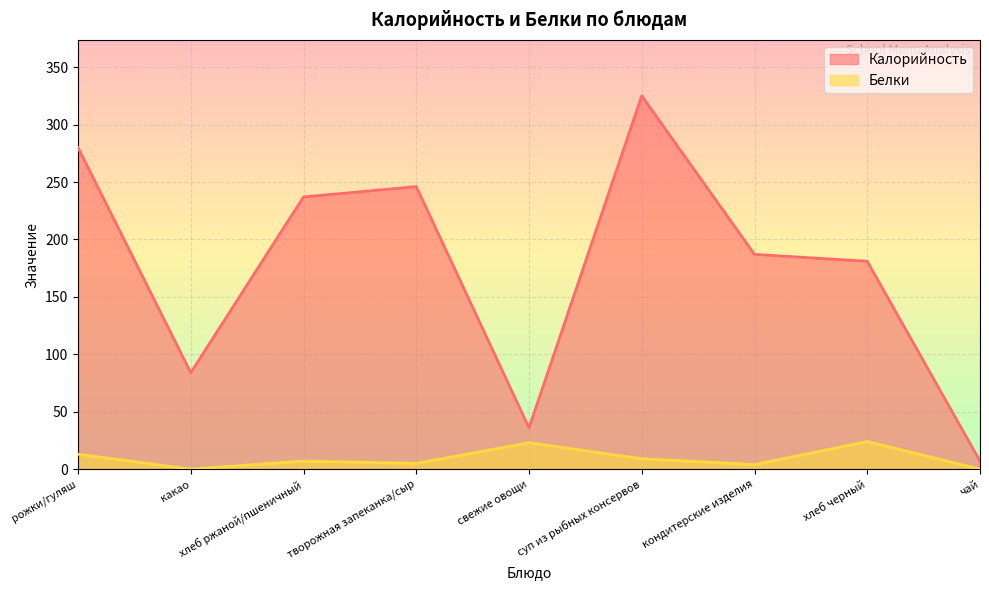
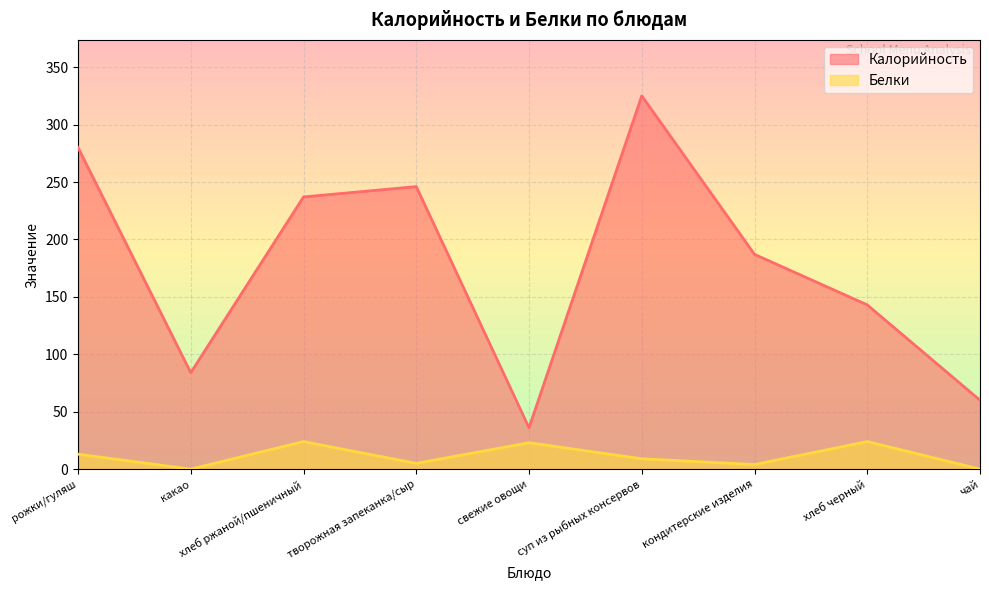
Белки, хлеб ржаной/пшеничный: 7 -> 24
Калорийность, хлеб черный: 181 -> 143
Калорийность, чай: 7 -> 60
